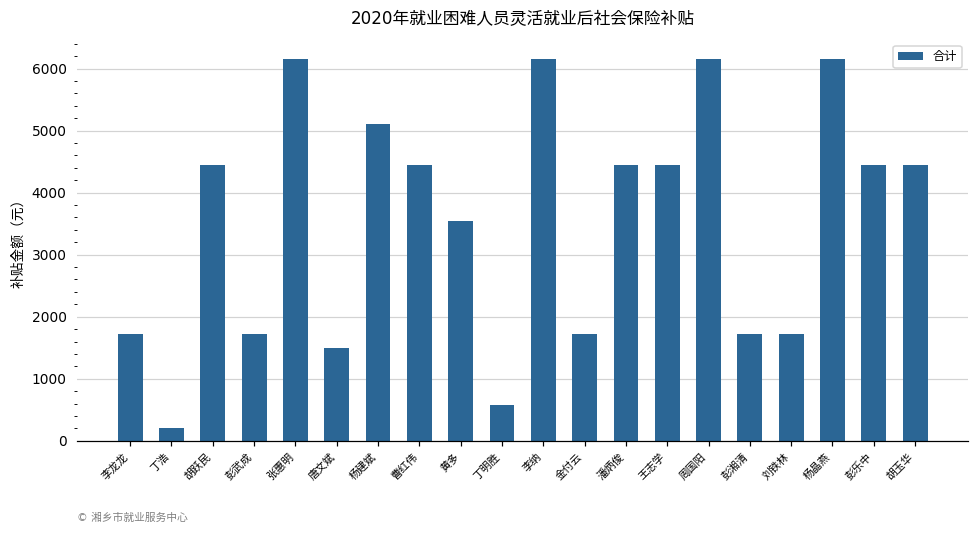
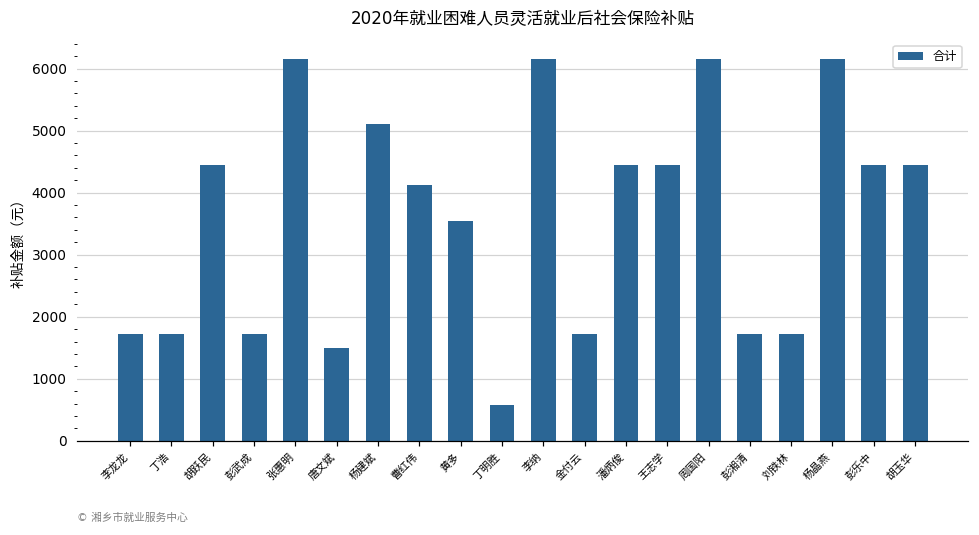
丁浩: 200 -> 1700
曹红伟: 4400 -> 4100
